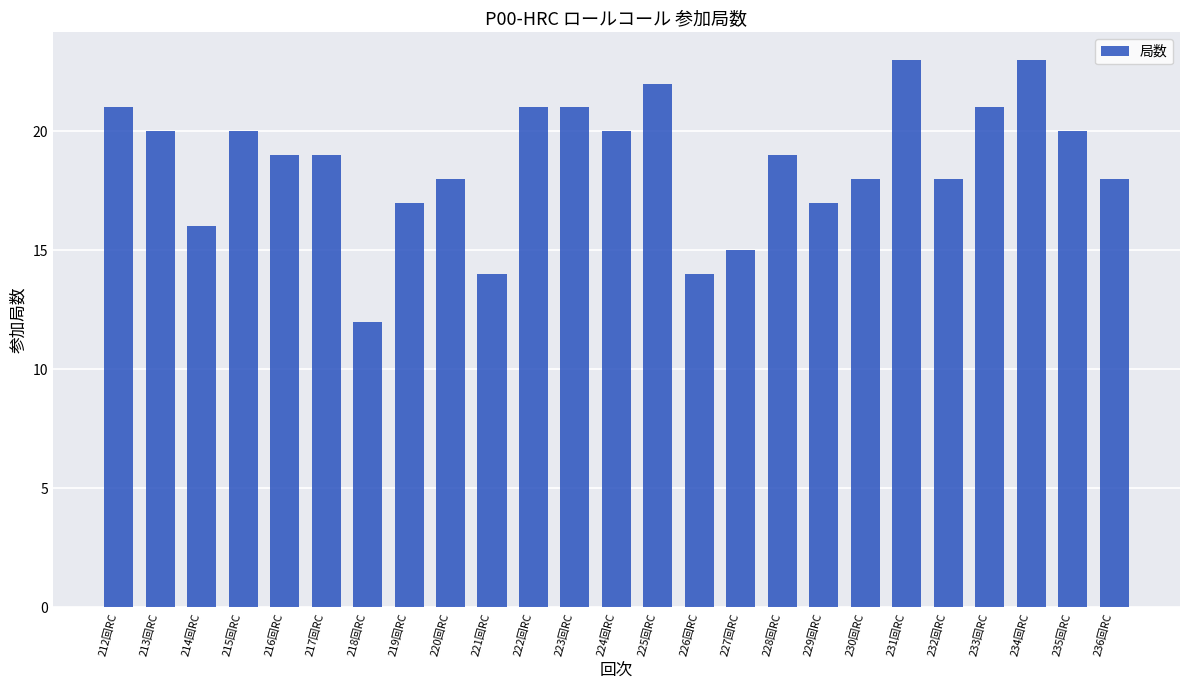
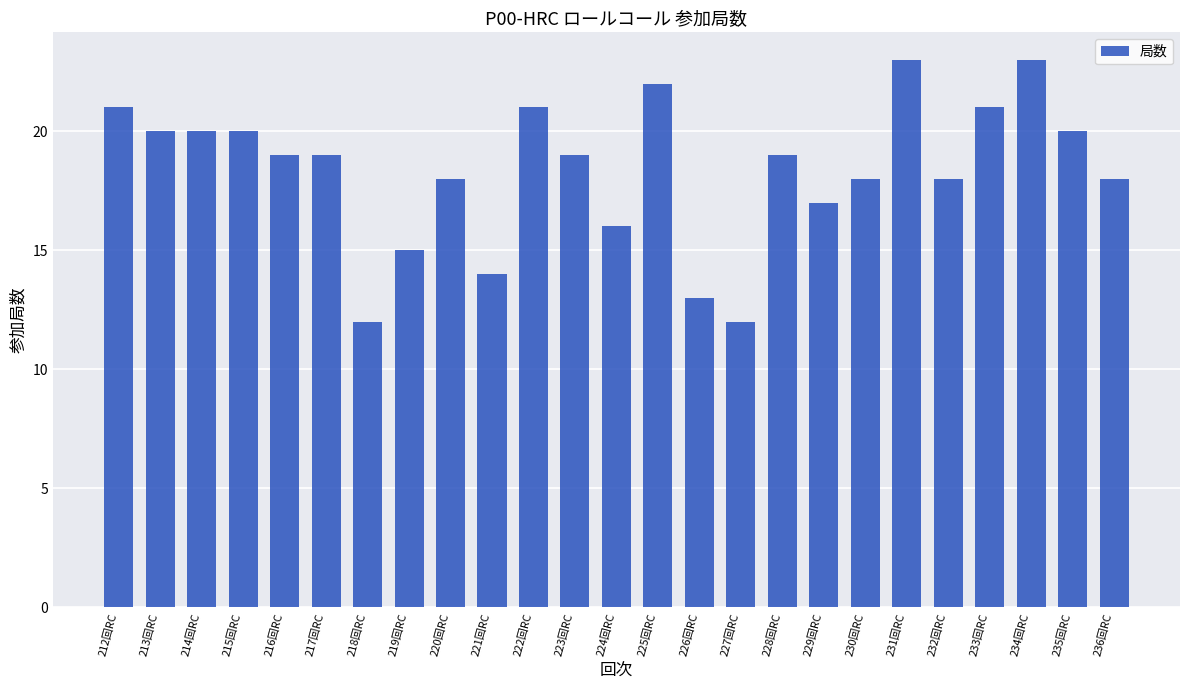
214回RC: 16 -> 20
219回RC: 17 -> 15
223回RC: 21 -> 19
224回RC: 20 -> 16
226回RC: 14 -> 13
227回RC: 15 -> 12
